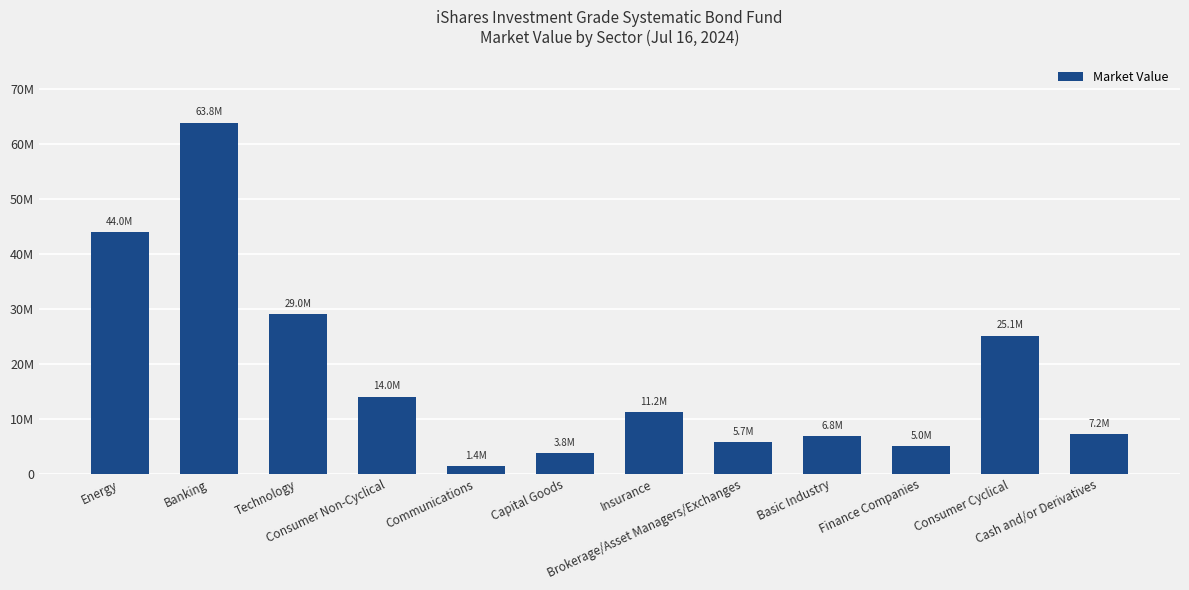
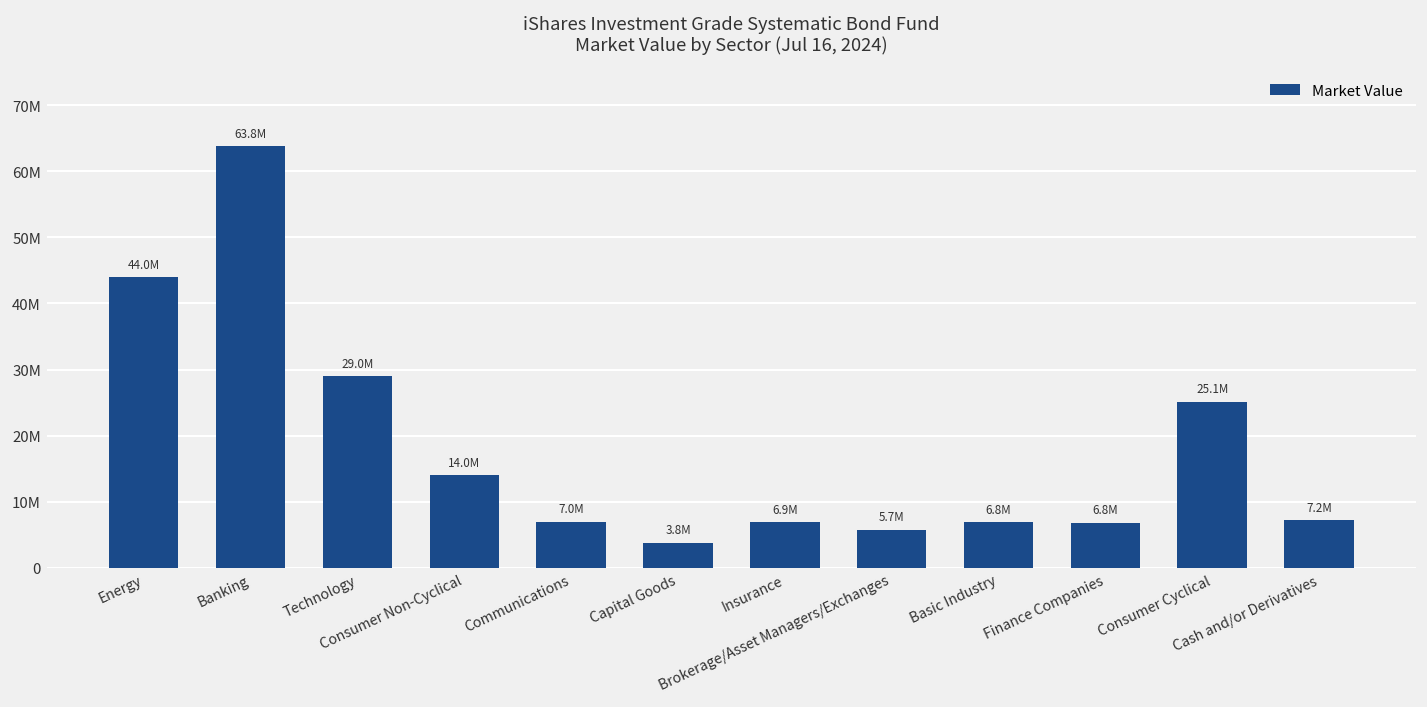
Communications: 1.4M -> 7.0M
Insurance: 11.2M -> 6.9M
Finance Companies: 5.0M -> 6.8M
